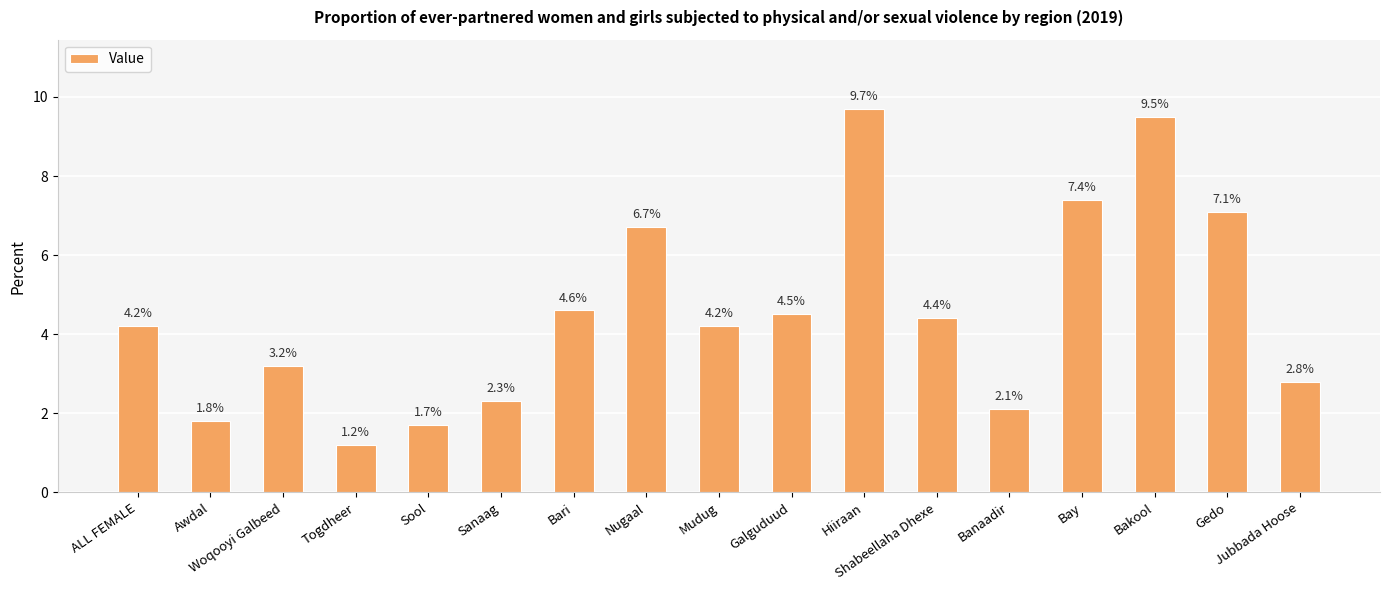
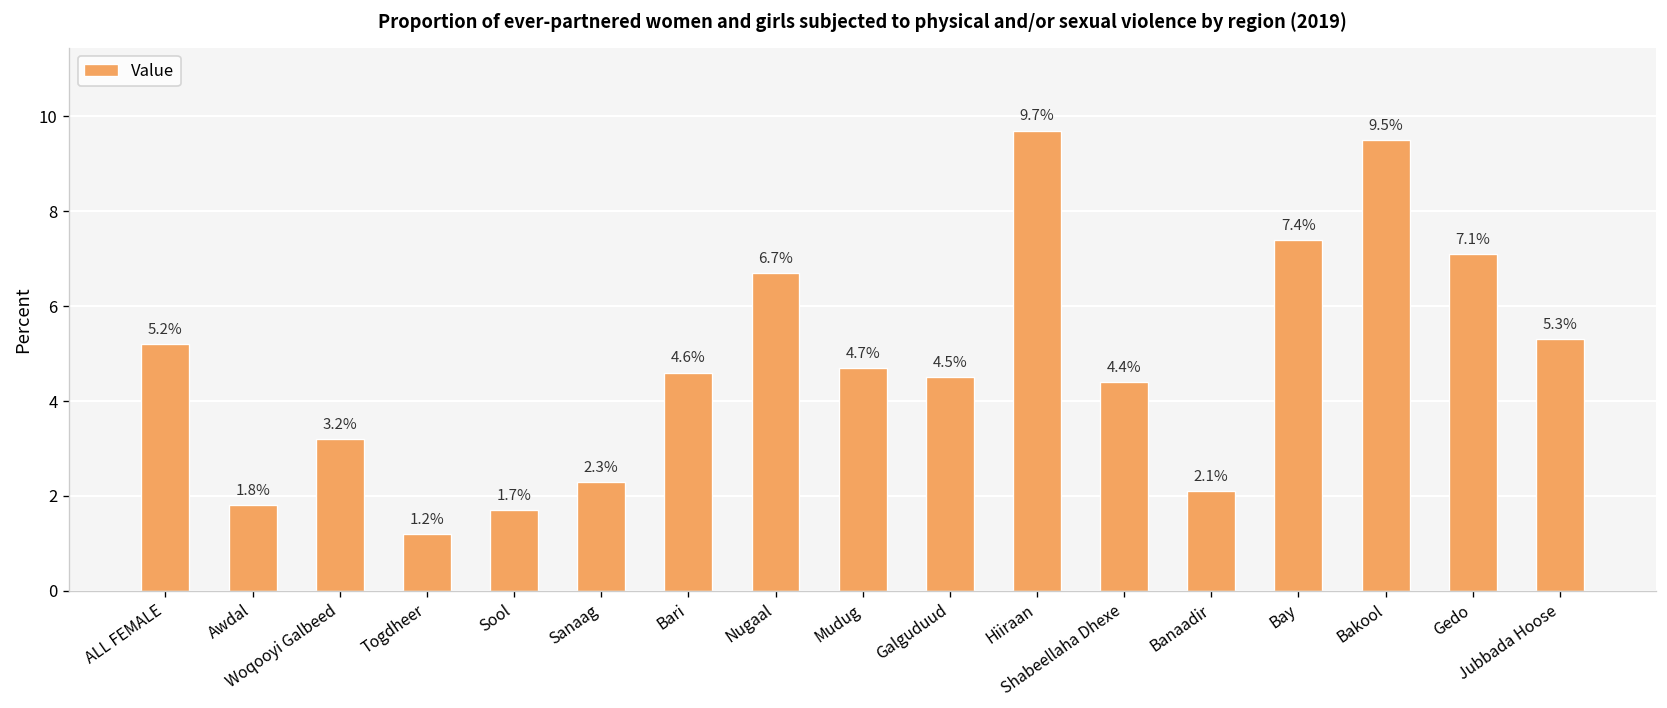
ALL FEMALE: 4.2% -> 5.2%
Mudug: 4.2% -> 4.7%
Jubbada Hoose: 2.8% -> 5.3%
